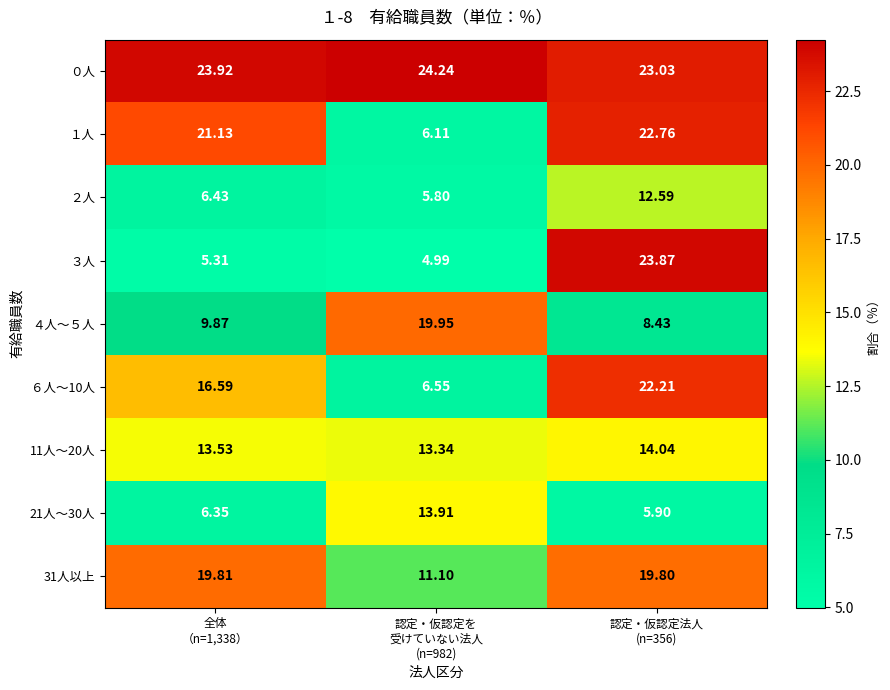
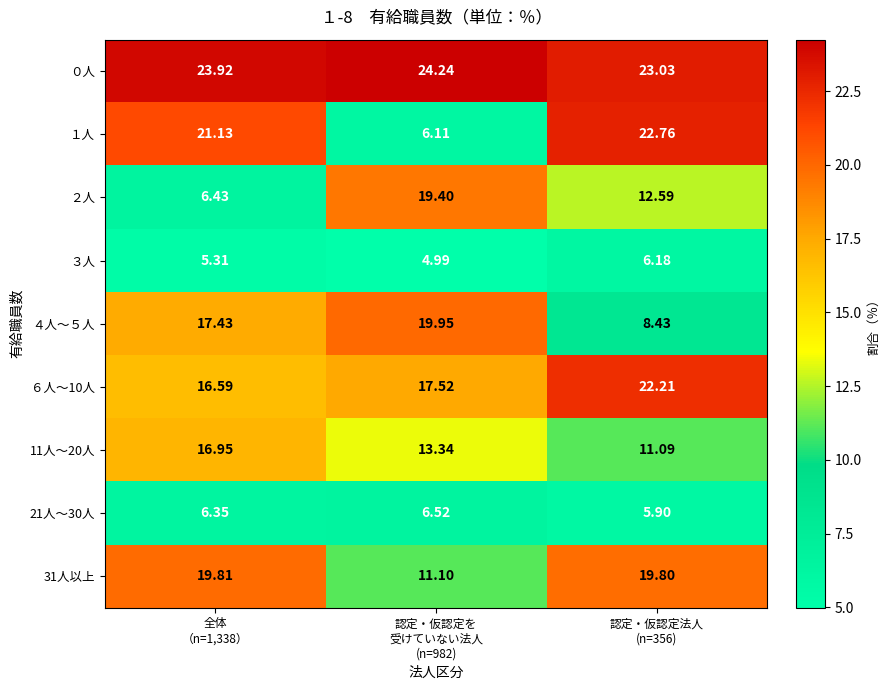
２人, 認定・仮認定を 受けていない法人 (n=982): 5.80 -> 19.40
３人, 認定・仮認定法人 (n=356): 23.87 -> 6.18
４人～５人, 全体 （n=1,338）: 9.87 -> 17.43
６人～10人, 認定・仮認定を 受けていない法人 (n=982): 6.55 -> 17.52
11人～20人, 全体 （n=1,338）: 13.53 -> 16.95
11人～20人, 認定・仮認定法人 (n=356): 14.04 -> 11.09
21人～30人, 認定・仮認定を 受けていない法人 (n=982): 13.91 -> 6.52
